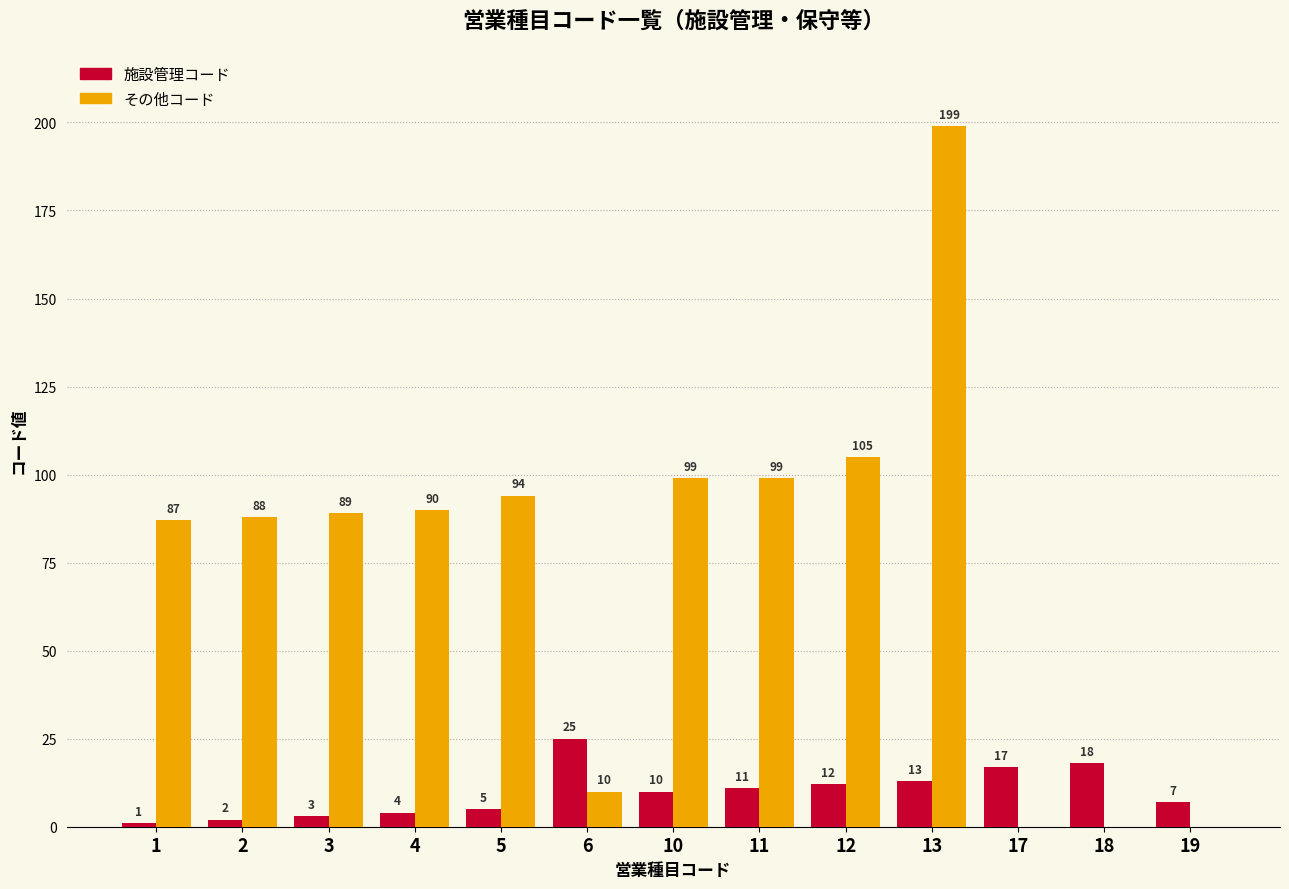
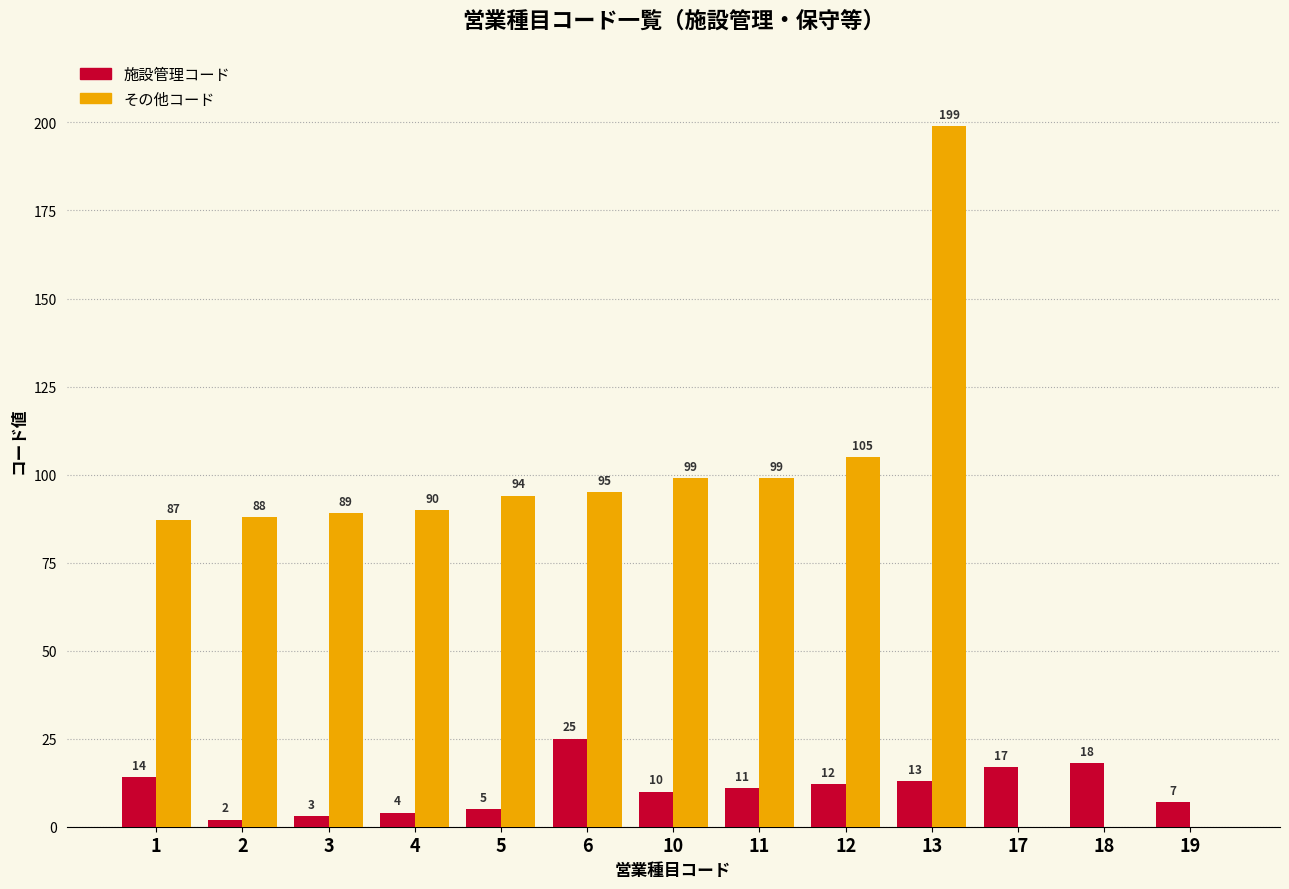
施設管理コード, 1: 1 -> 14
その他コード, 6: 10 -> 95
